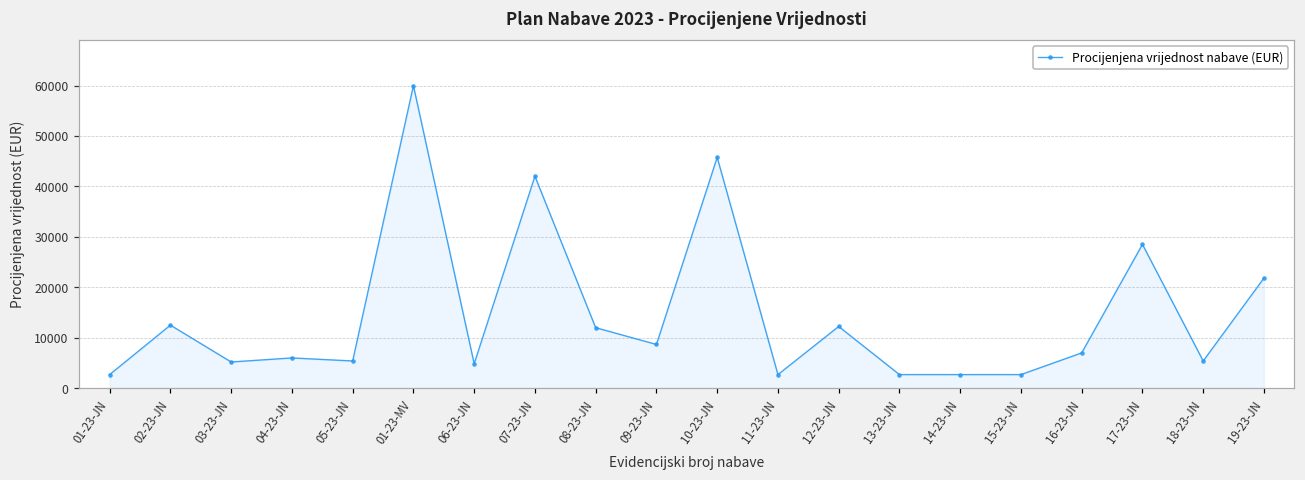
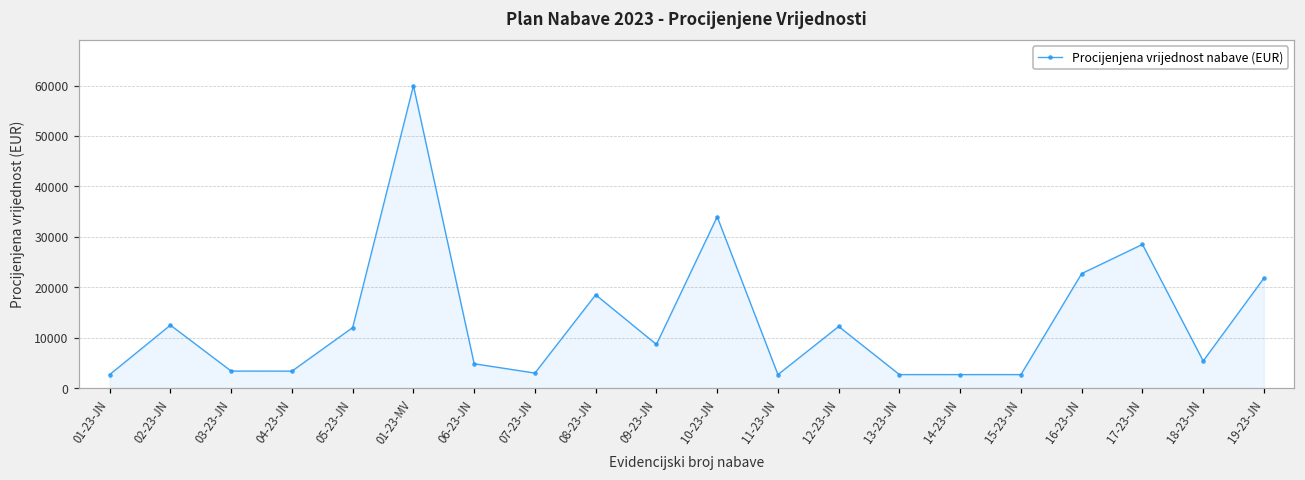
03-23-JN: 5000 -> 3000
04-23-JN: 6000 -> 3000
05-23-JN: 5000 -> 12000
07-23-JN: 42000 -> 3000
08-23-JN: 12000 -> 19000
10-23-JN: 46000 -> 34000
16-23-JN: 7000 -> 23000
